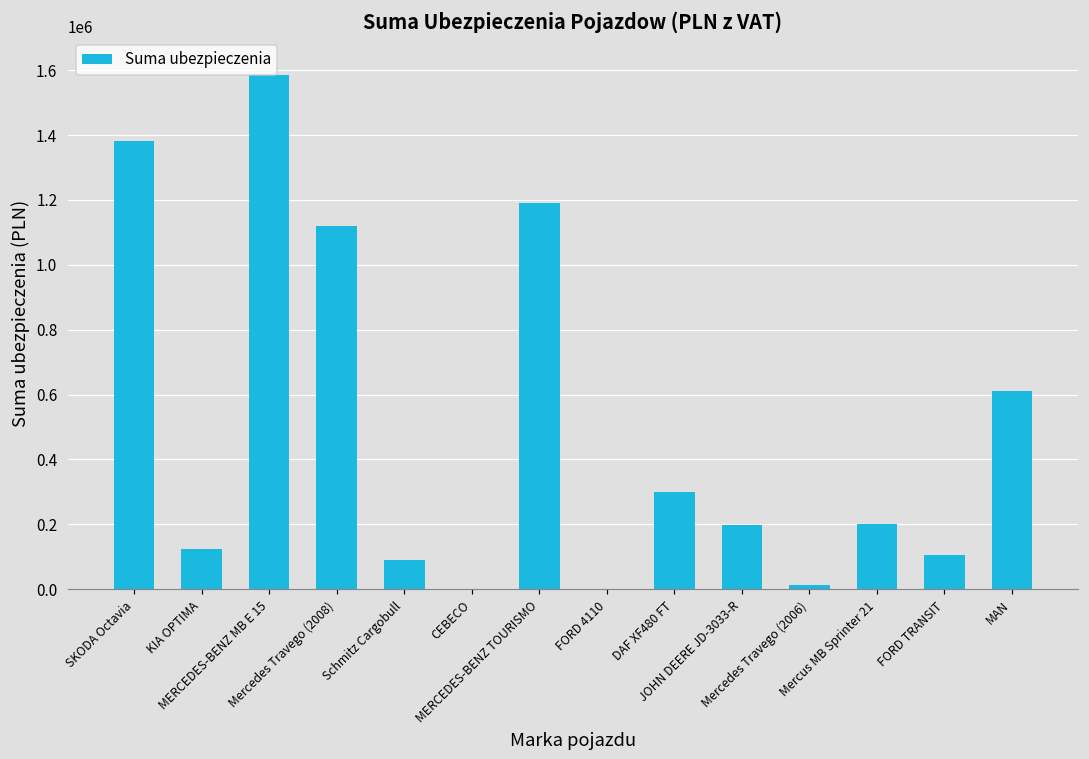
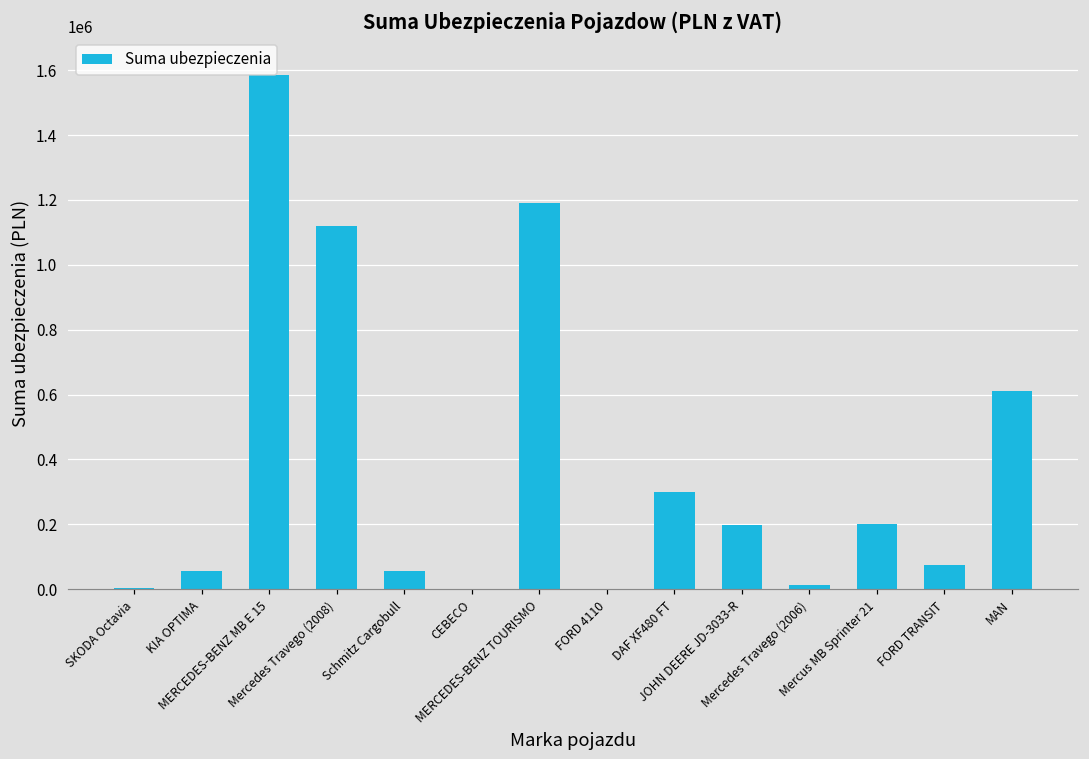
SKODA Octavia: 1380000 -> 0
KIA OPTIMA: 120000 -> 60000
Schmitz Cargobull: 90000 -> 60000
FORD TRANSIT: 110000 -> 80000
